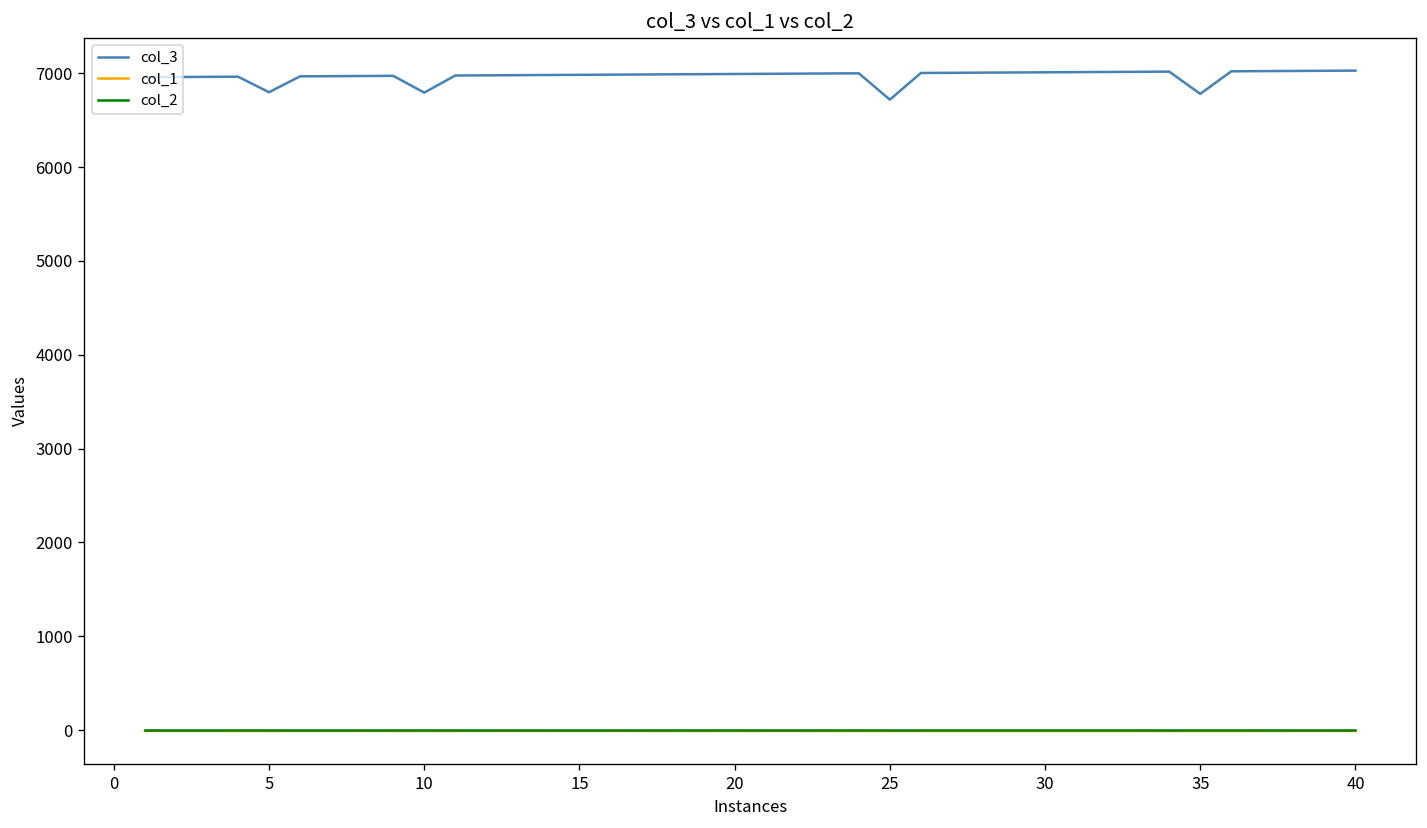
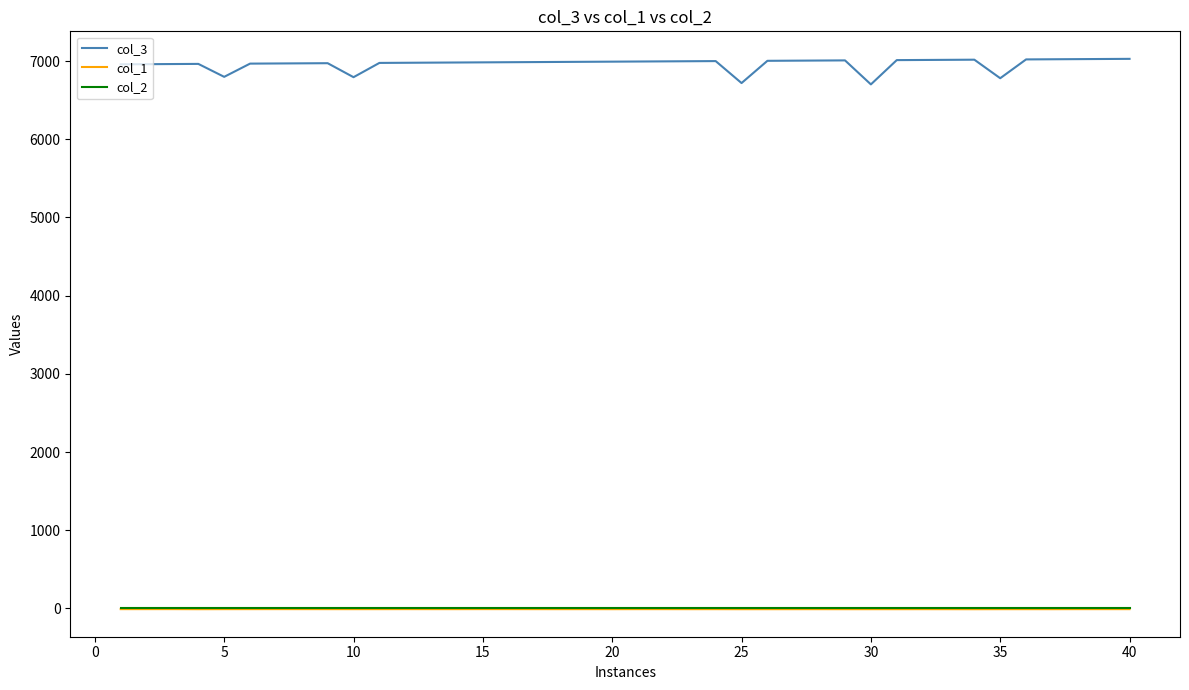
col_3, 30: 7000 -> 6700
